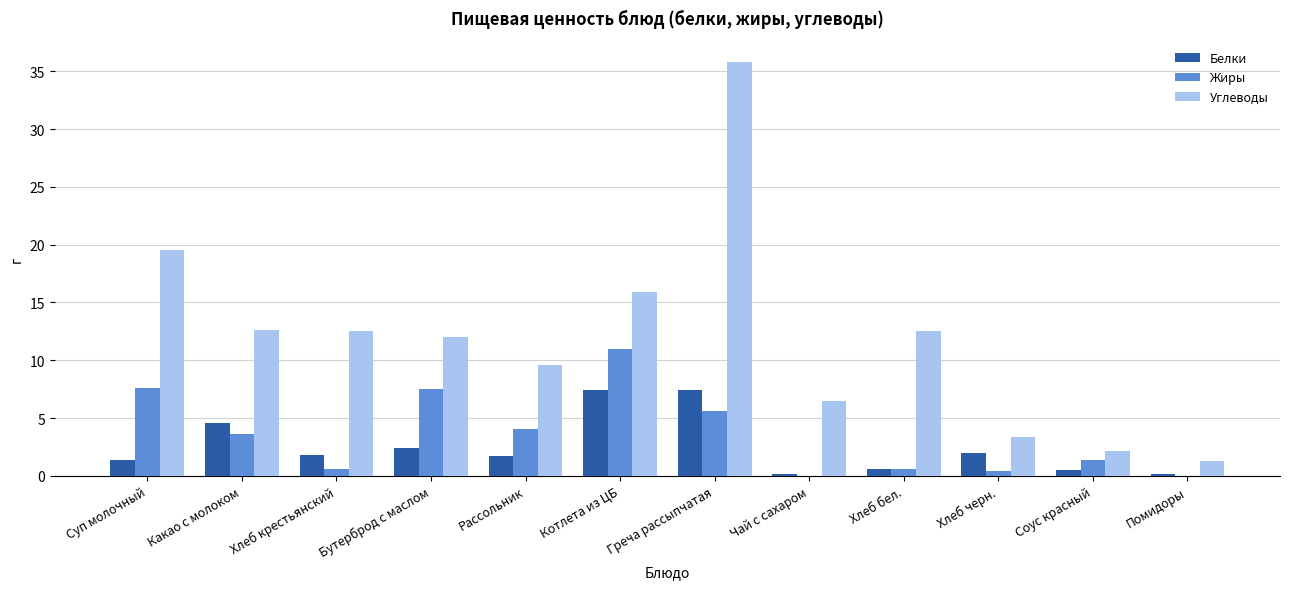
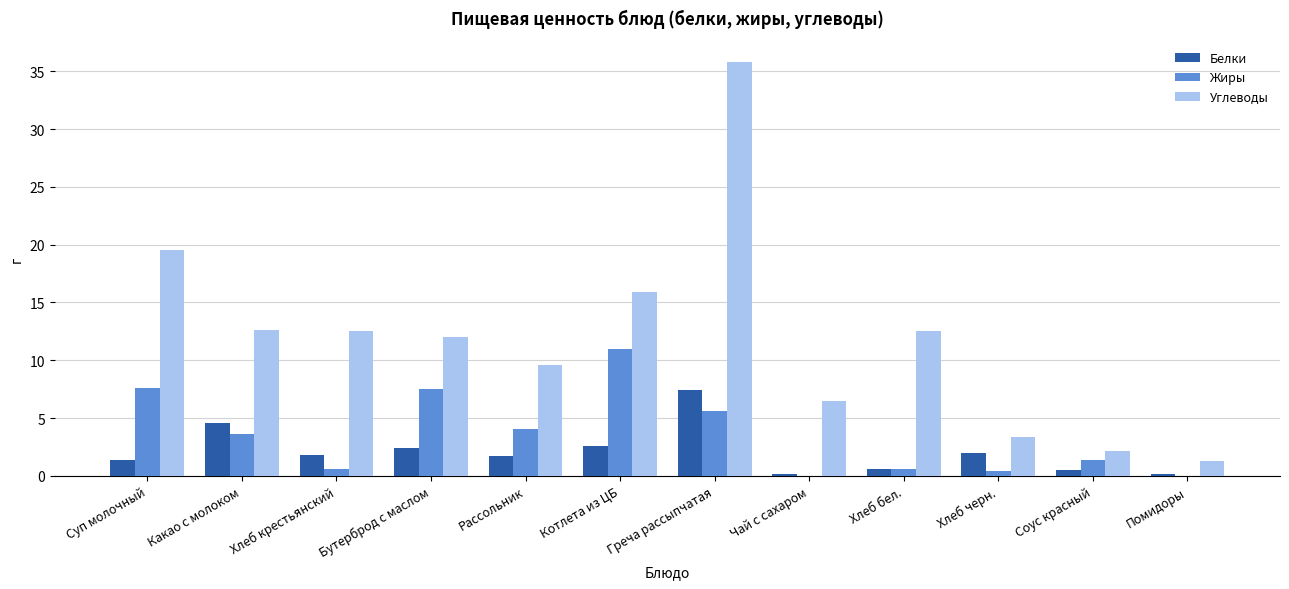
Белки, Котлета из ЦБ: 7.5 -> 2.6
